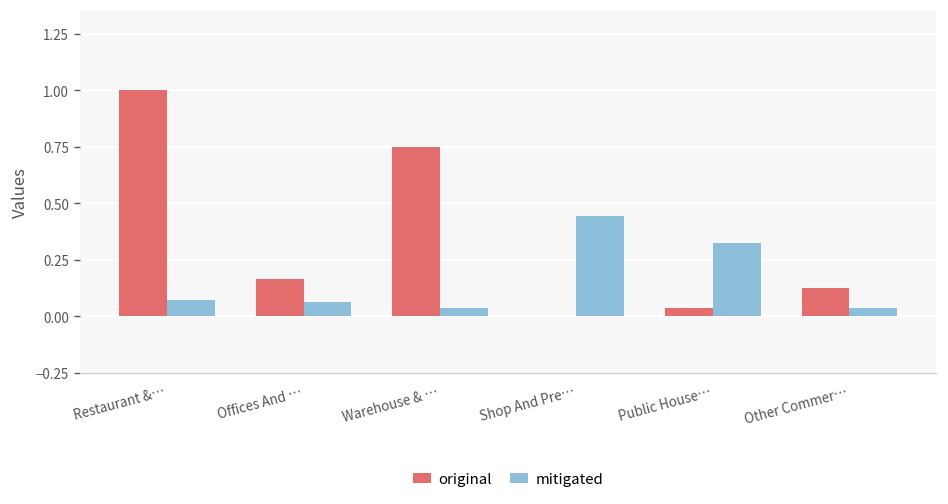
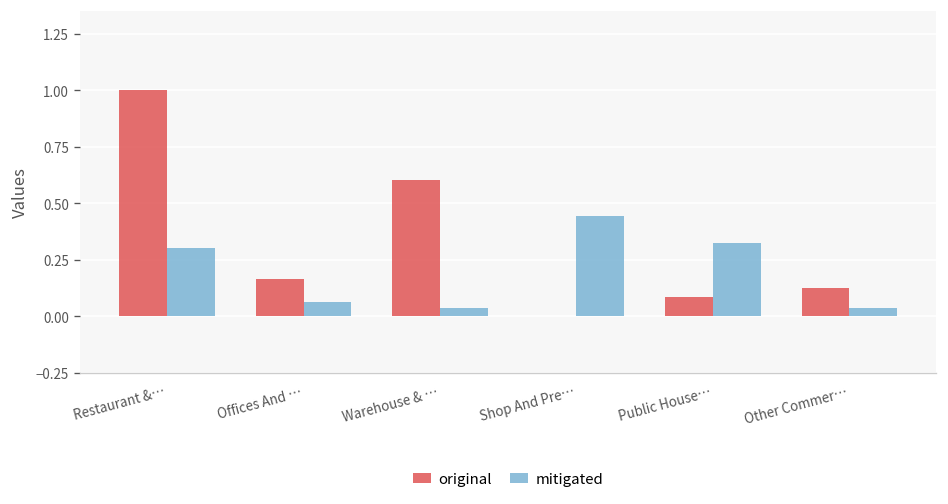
mitigated, Restaurant &…: 0.07 -> 0.30
original, Warehouse & …: 0.75 -> 0.60
original, Public House…: 0.04 -> 0.08
